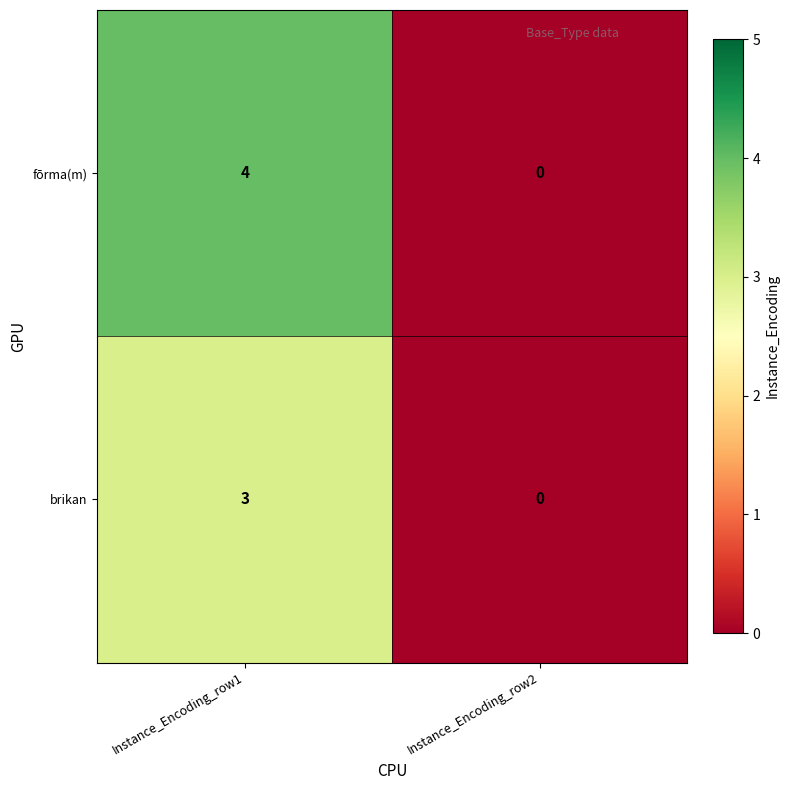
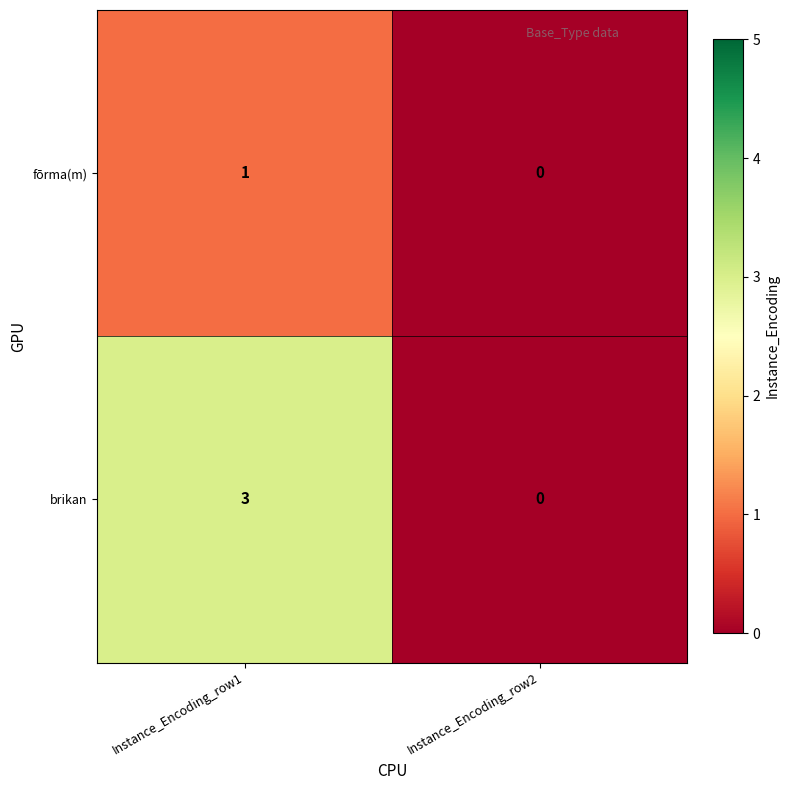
fōrma(m), Instance_Encoding_row1: 4 -> 1
